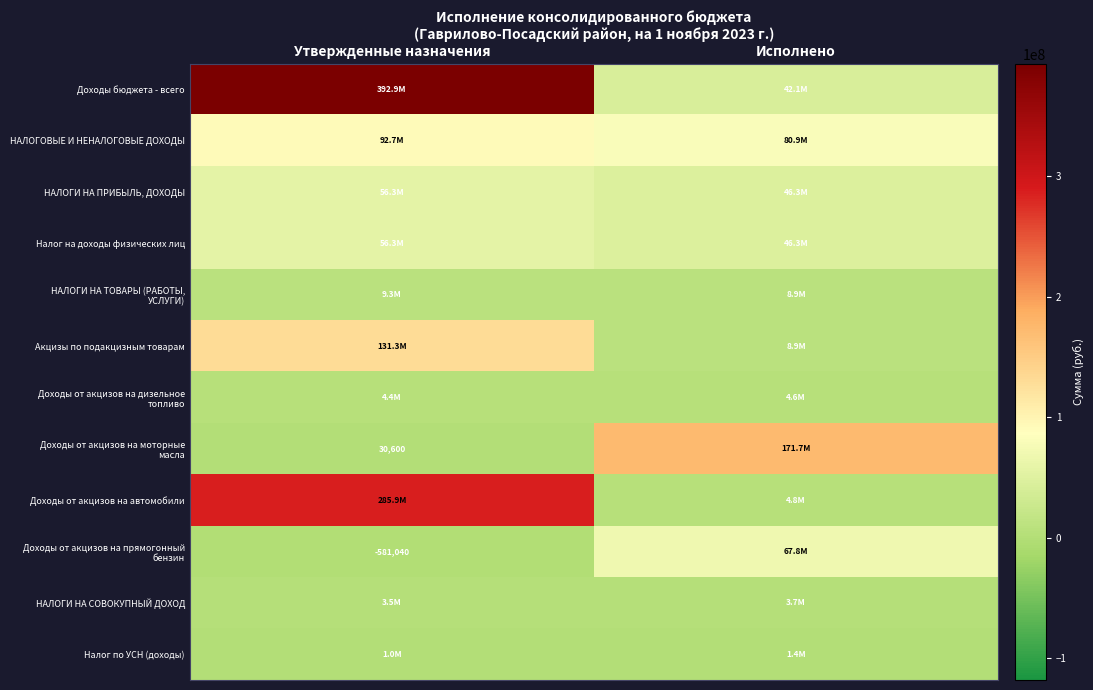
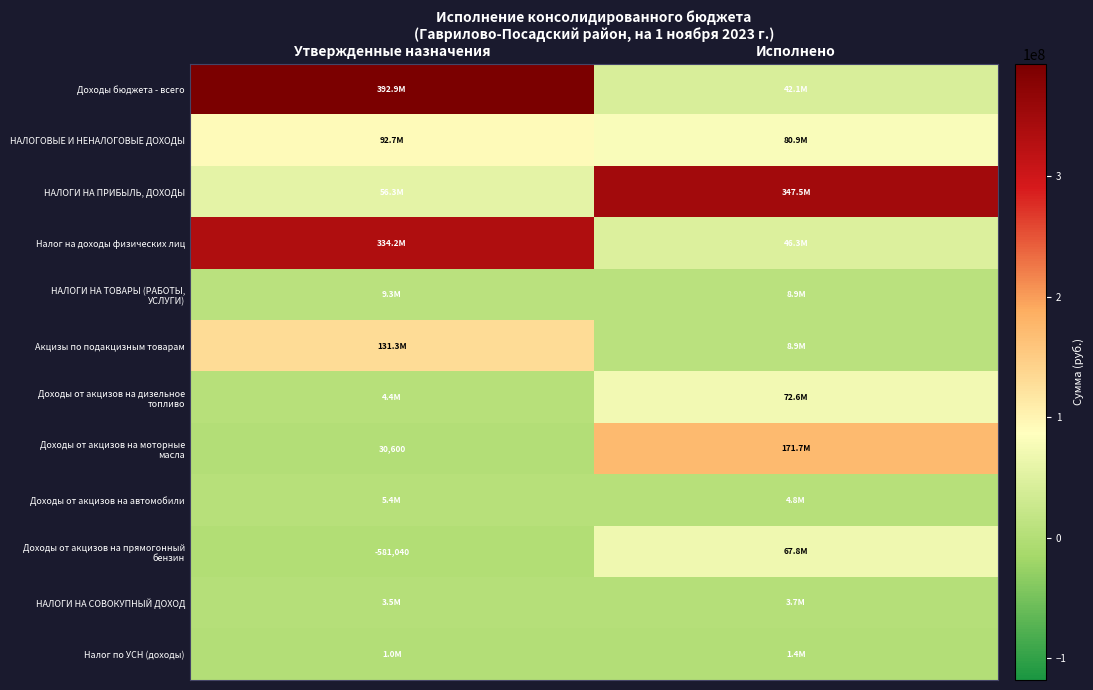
НАЛОГИ НА ПРИБЫЛЬ, ДОХОДЫ, Исполнено: 46.3M -> 347.5M
Налог на доходы физических лиц, Утвержденные назначения: 56.3M -> 334.2M
Доходы от акцизов на дизельное топливо, Исполнено: 4.6M -> 72.6M
Доходы от акцизов на автомобили, Утвержденные назначения: 285.9M -> 5.4M
